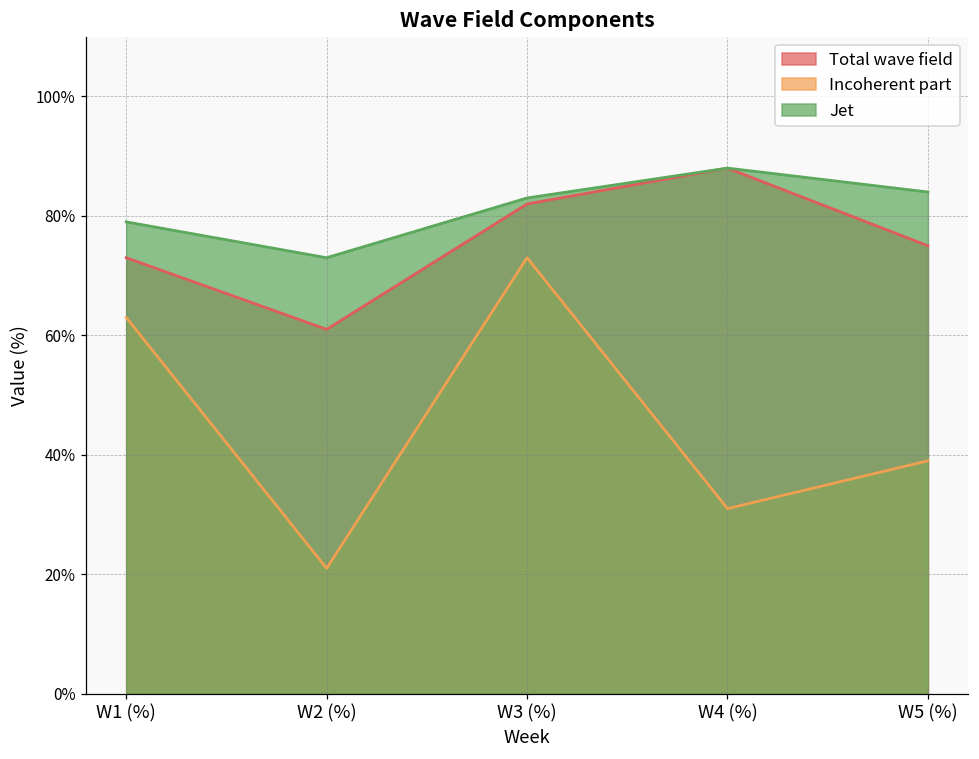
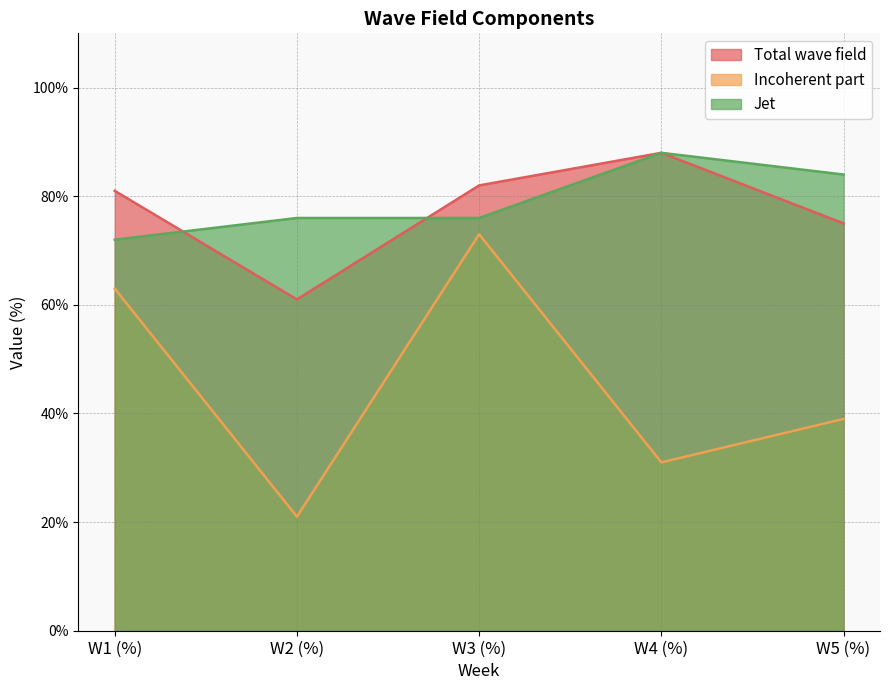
Total wave field, W1 (%): 73% -> 81%
Jet, W1 (%): 79% -> 72%
Jet, W2 (%): 73% -> 76%
Jet, W3 (%): 83% -> 76%
